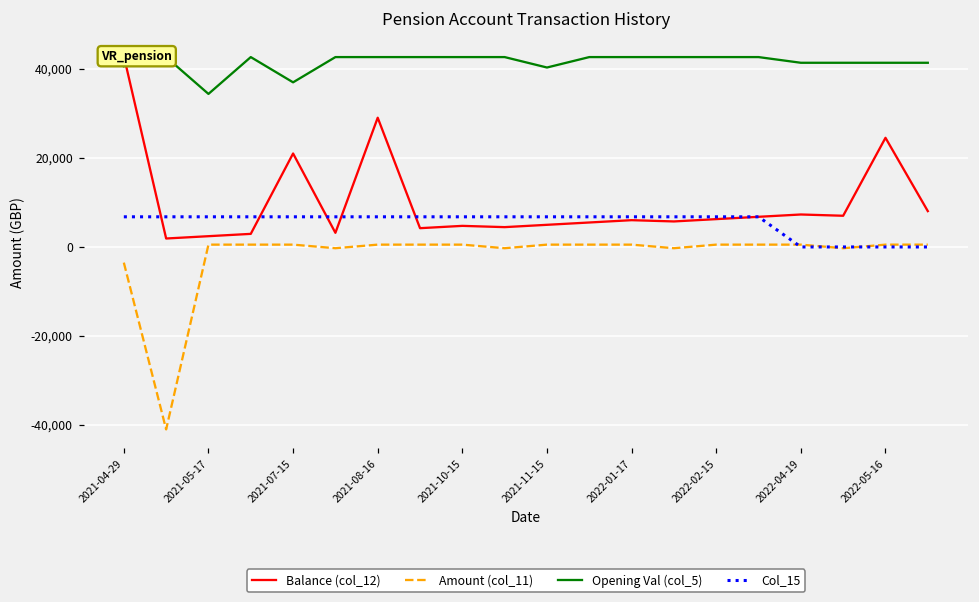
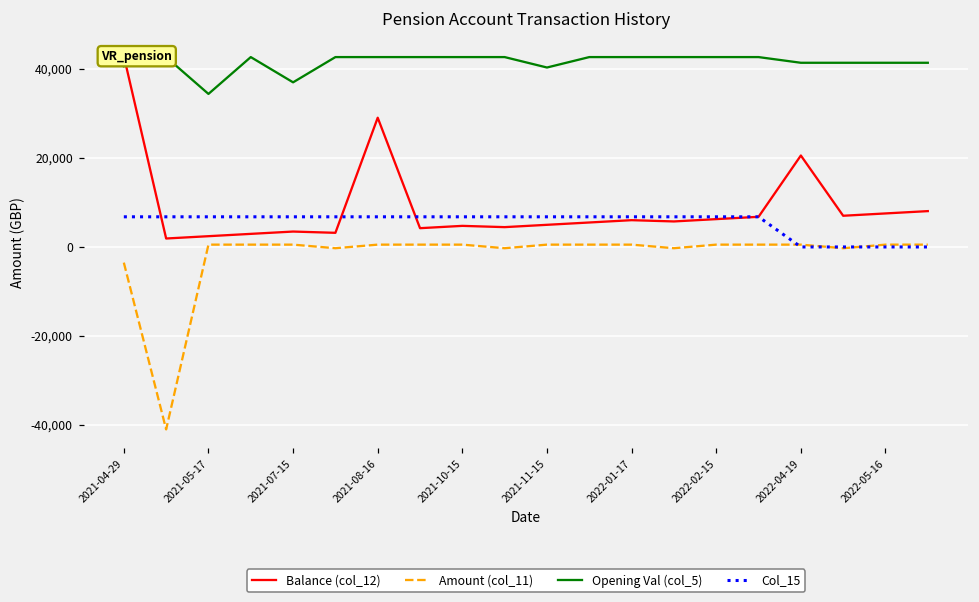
Balance (col_12), 2021-07-15: 21,000 -> 3,000
Balance (col_12), 2022-04-19: 7,000 -> 21,000
Balance (col_12), 2022-05-16: 25,000 -> 8,000
